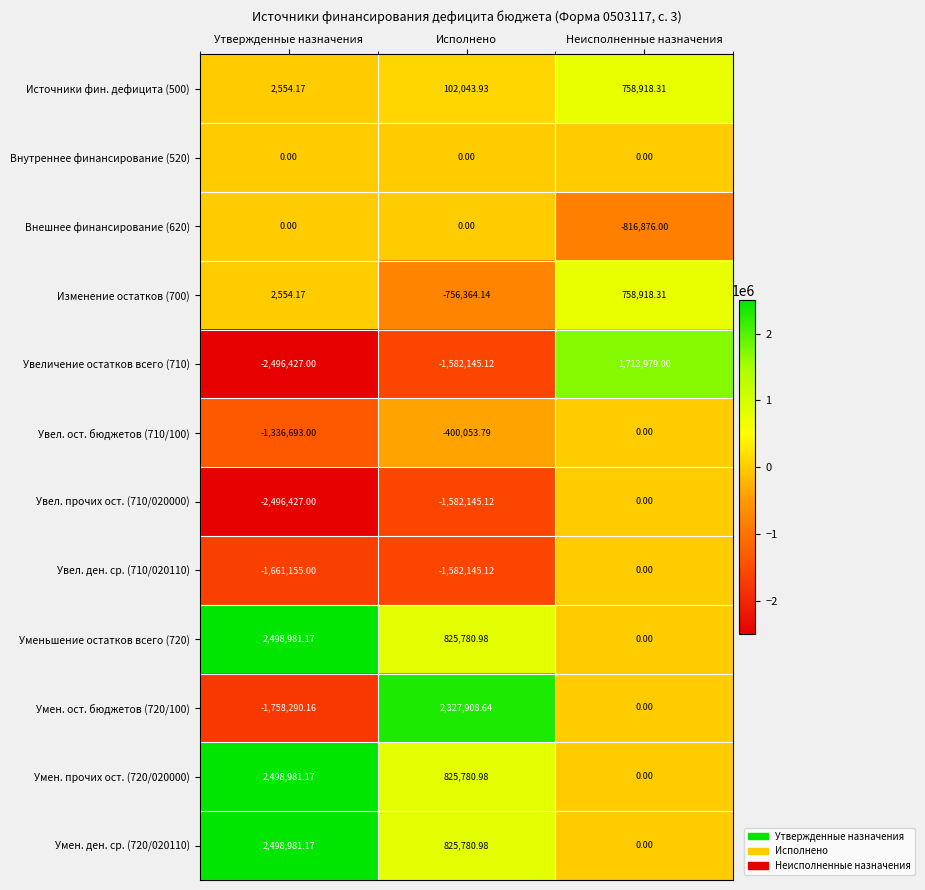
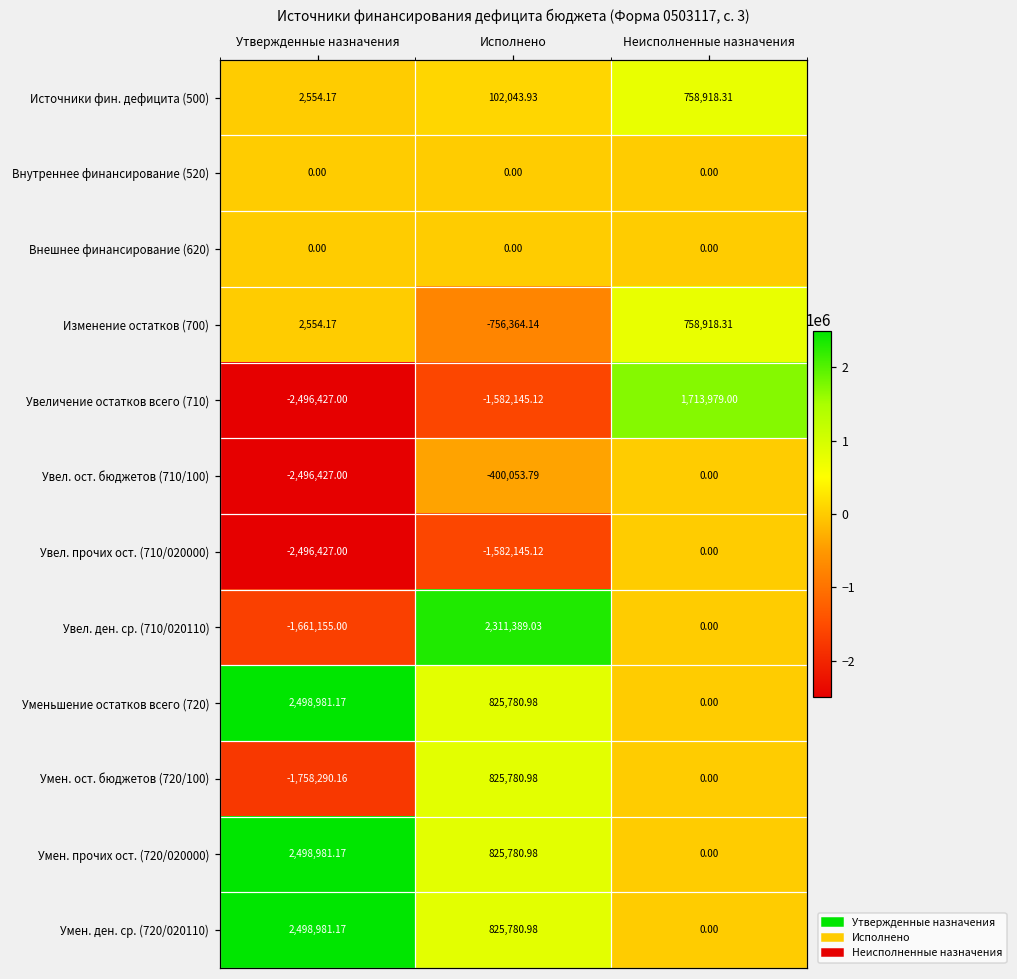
Внешнее финансирование (620), Неисполненные назначения: -816,876.00 -> 0.00
Увел. ост. бюджетов (710/100), Утвержденные назначения: -1,336,693.00 -> -2,496,427.00
Увел. ден. ср. (710/020110), Исполнено: -1,582,145.12 -> 2,311,389.03
Умен. ост. бюджетов (720/100), Исполнено: 2,327,908.64 -> 825,780.98
